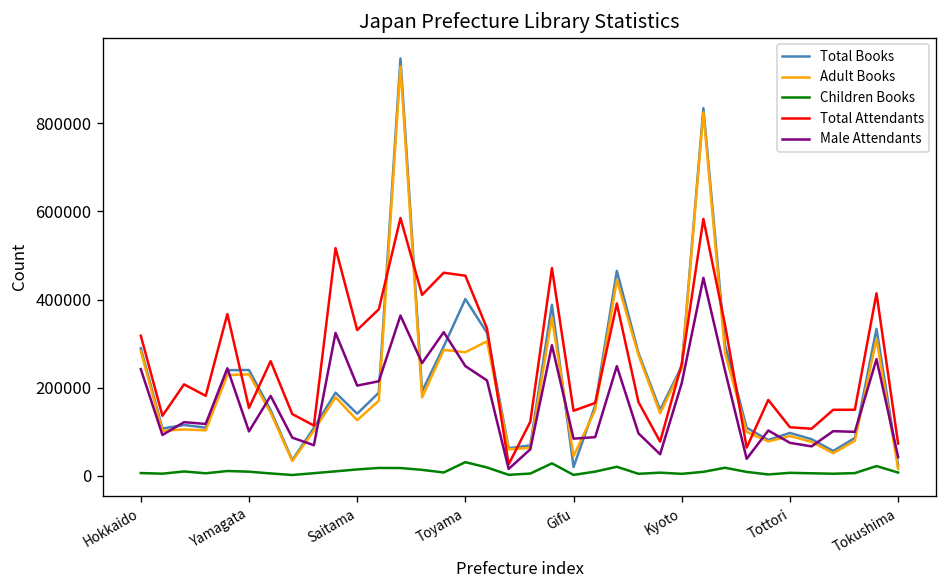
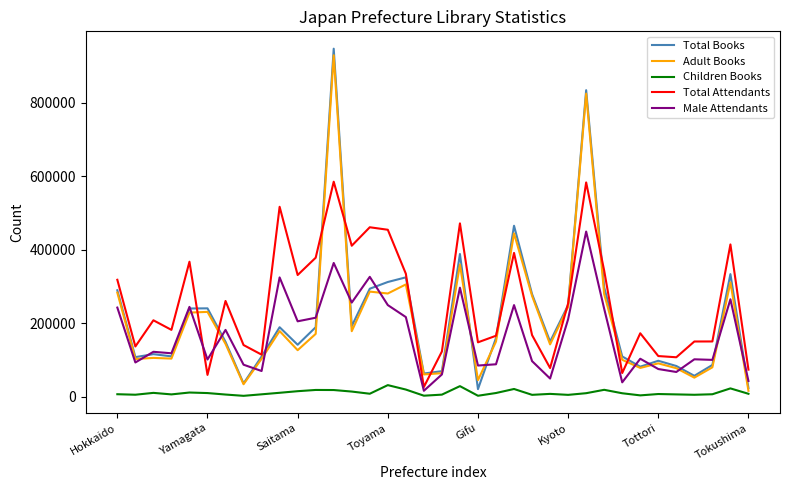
Total Attendants, Yamagata: 150000 -> 60000
Total Books, Toyama: 400000 -> 310000
